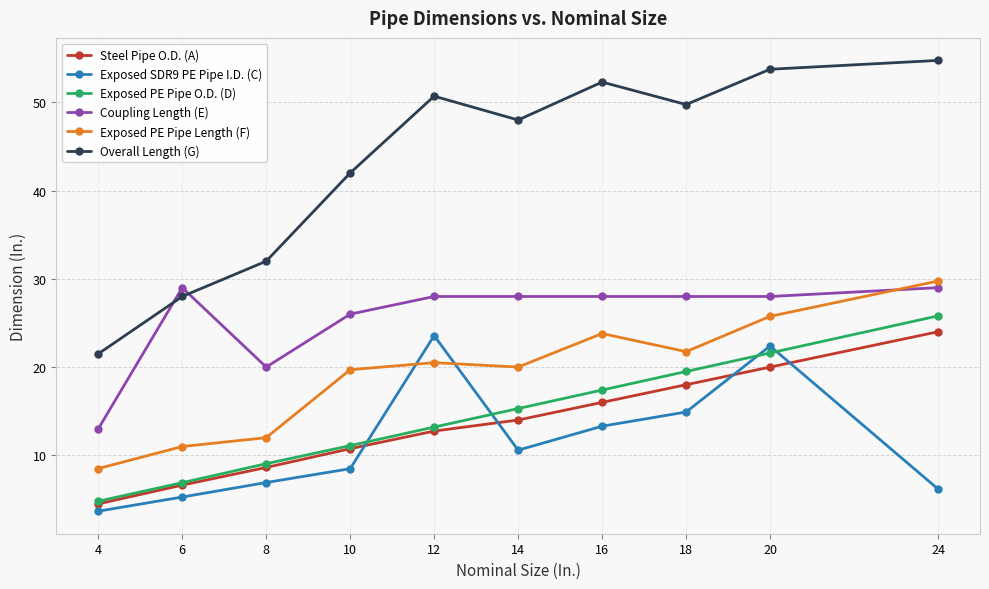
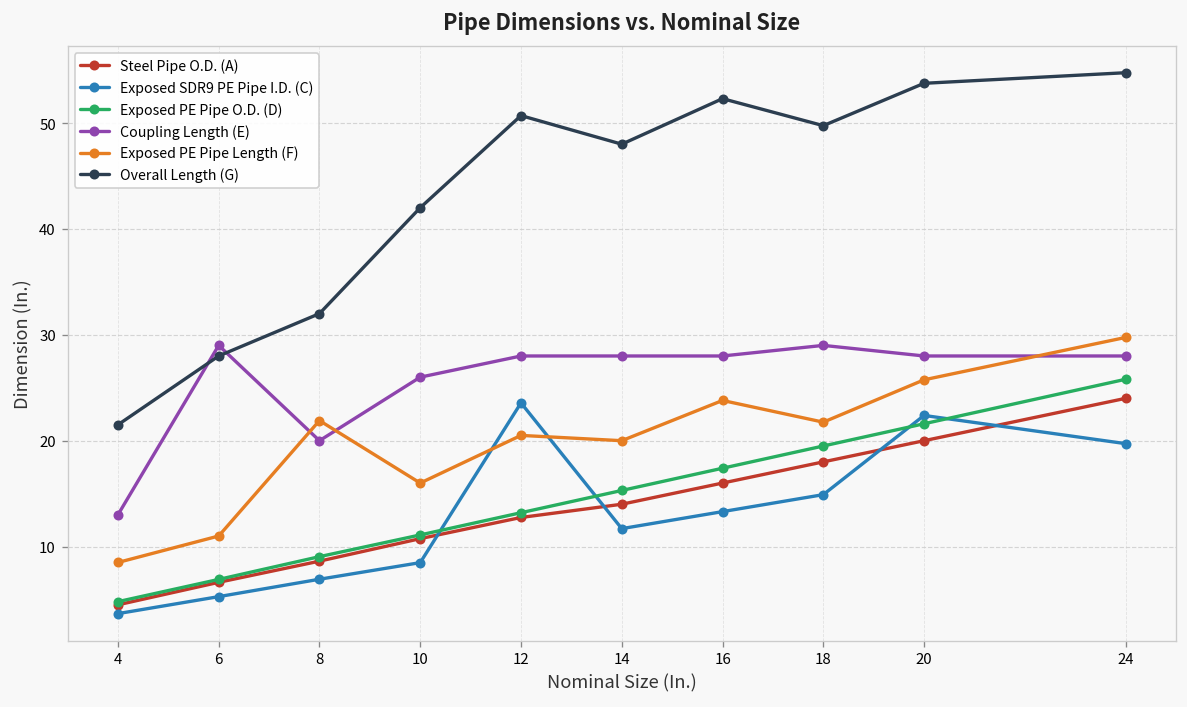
Exposed PE Pipe Length (F), 8: 12 -> 22
Exposed PE Pipe Length (F), 10: 20 -> 16
Exposed SDR9 PE Pipe I.D. (C), 14: 11 -> 12
Coupling Length (E), 18: 28 -> 29
Exposed SDR9 PE Pipe I.D. (C), 24: 6 -> 20
Coupling Length (E), 24: 29 -> 28
